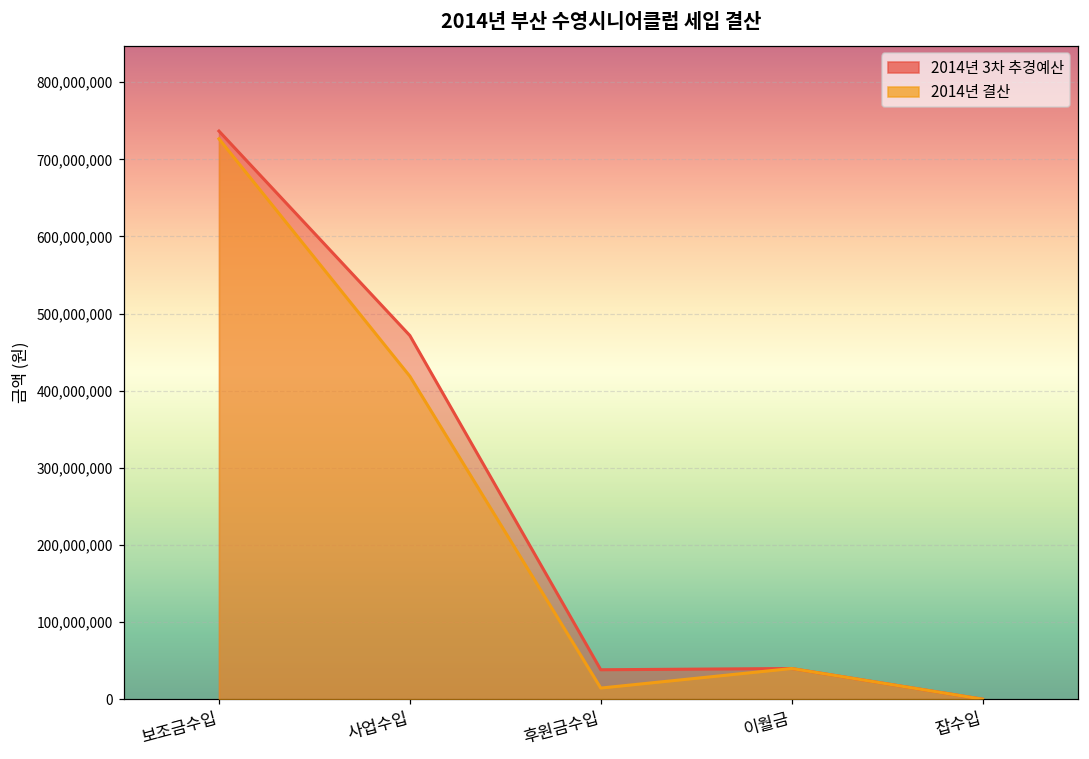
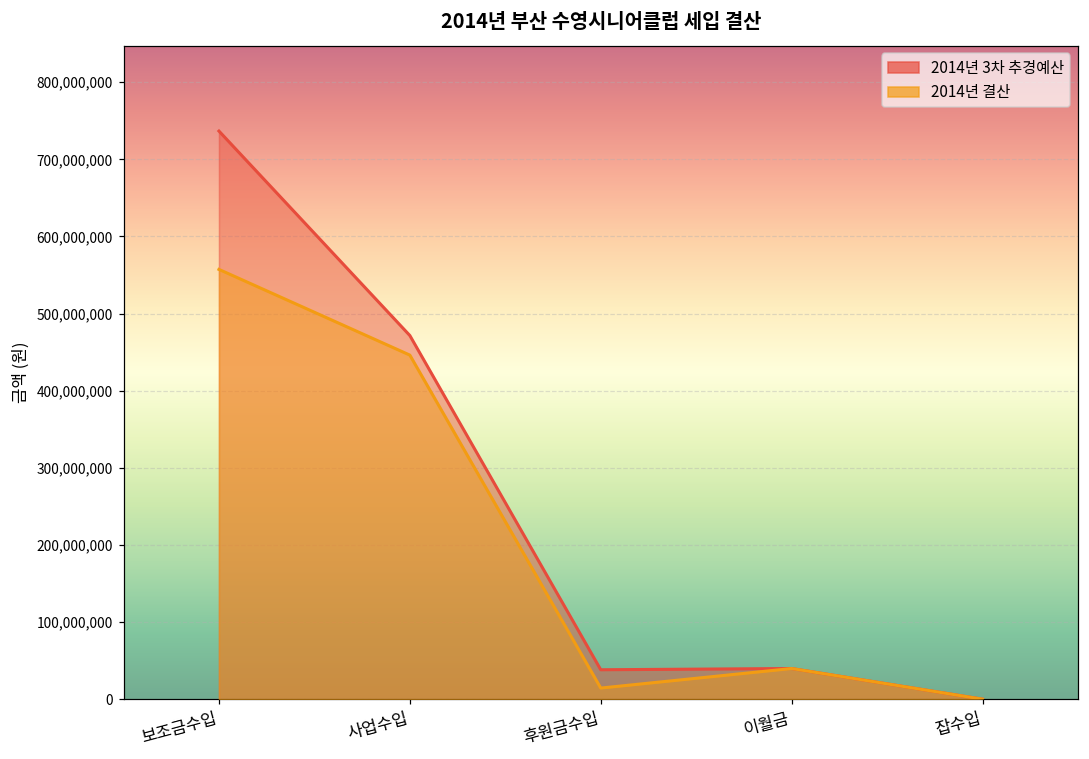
2014년 결산, 보조금수입: 730,000,000 -> 560,000,000
2014년 결산, 사업수입: 420,000,000 -> 450,000,000
